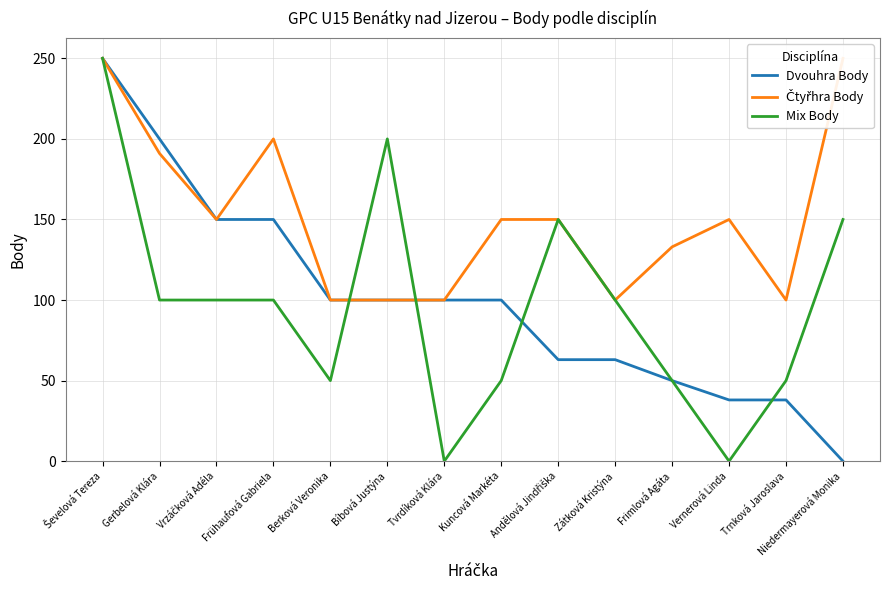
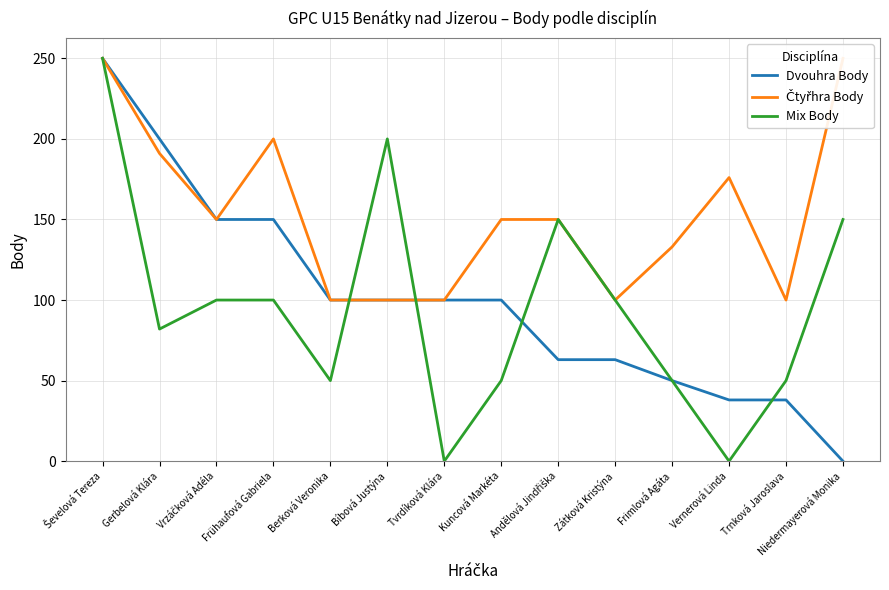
Mix Body, Gerbelová Klára: 100 -> 82
Čtyřhra Body, Vernerová Linda: 150 -> 176
